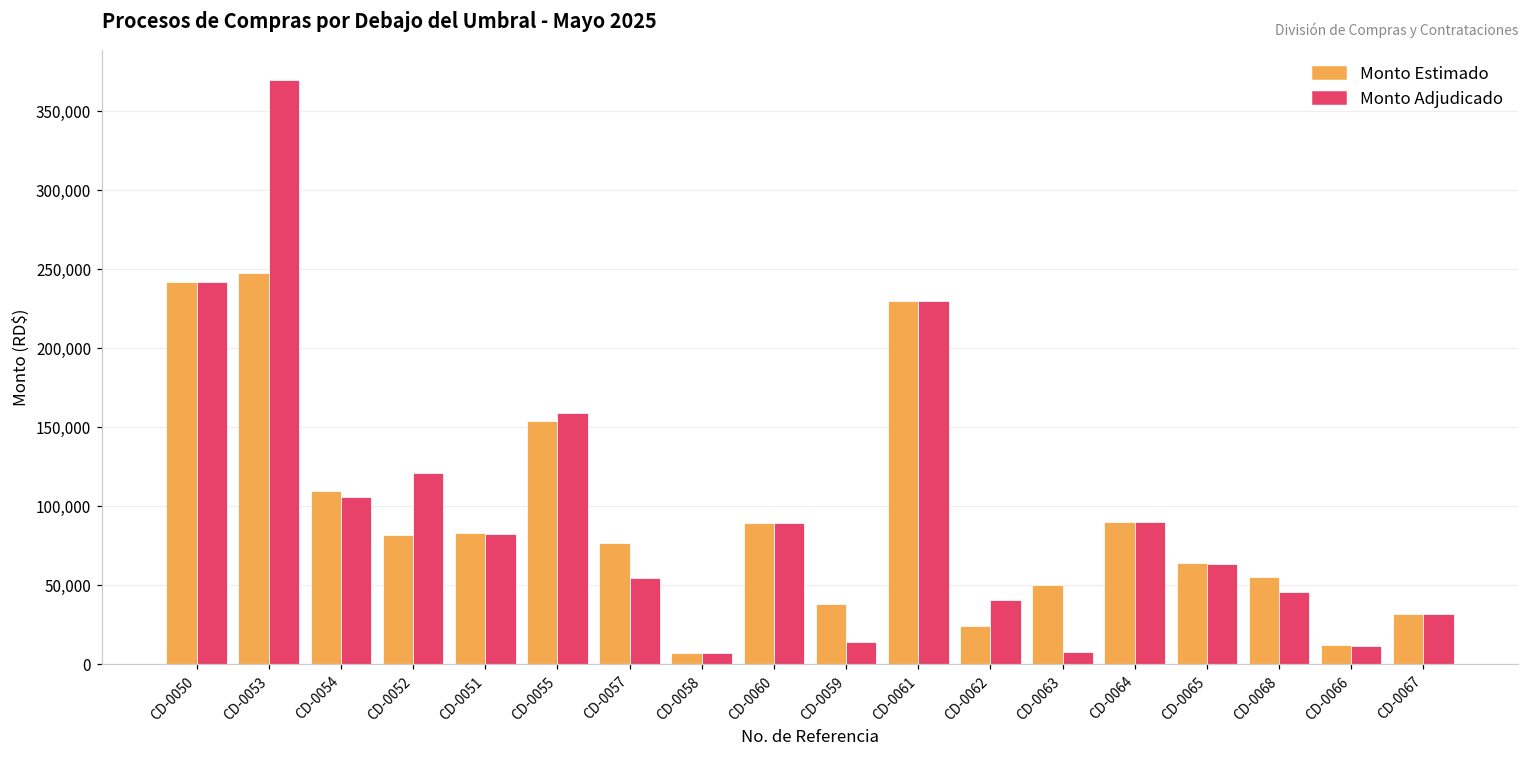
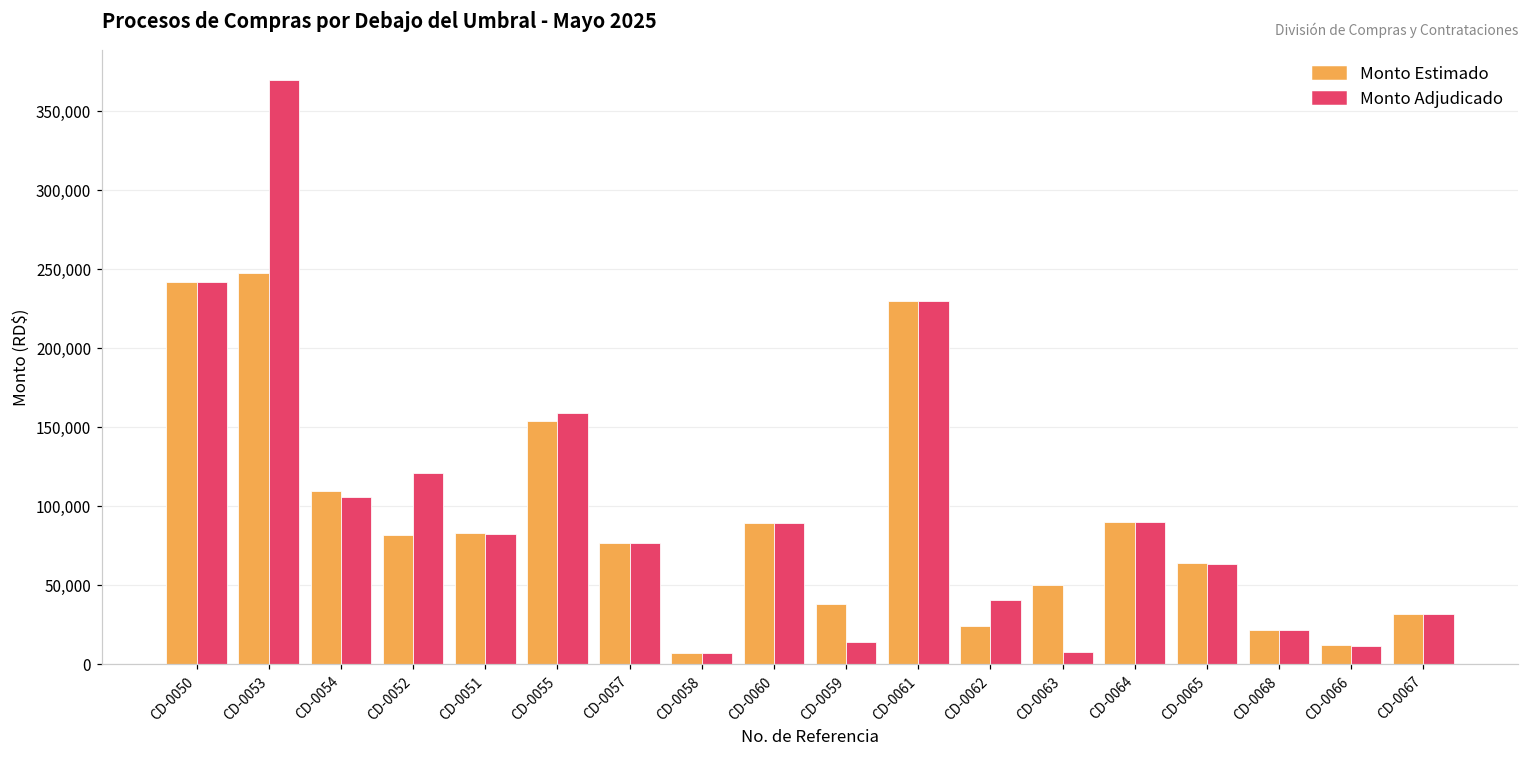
Monto Adjudicado, CD-0057: 55,000 -> 77,000
Monto Estimado, CD-0068: 55,000 -> 22,000
Monto Adjudicado, CD-0068: 46,000 -> 22,000
